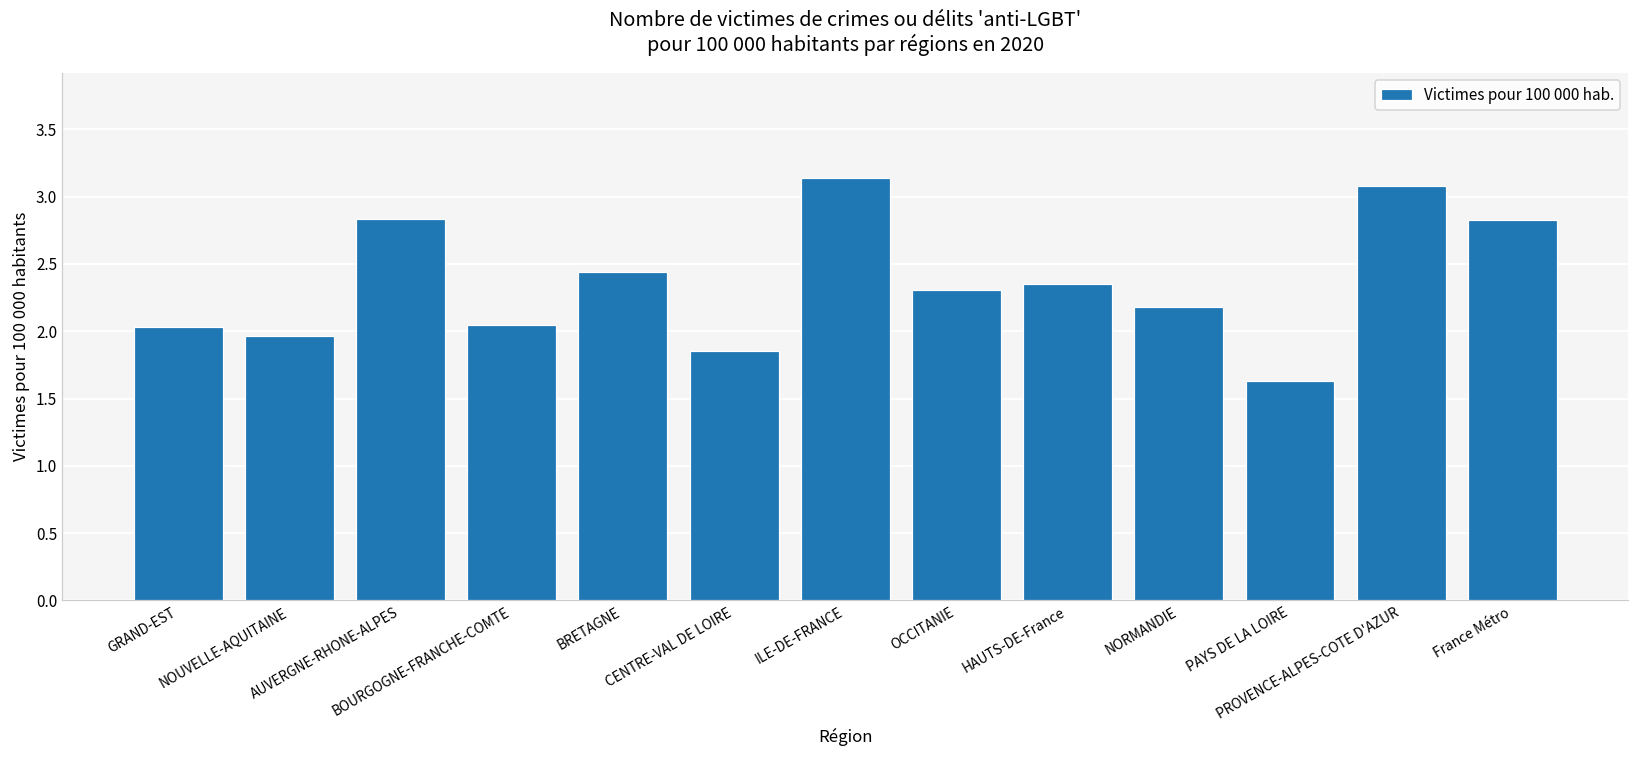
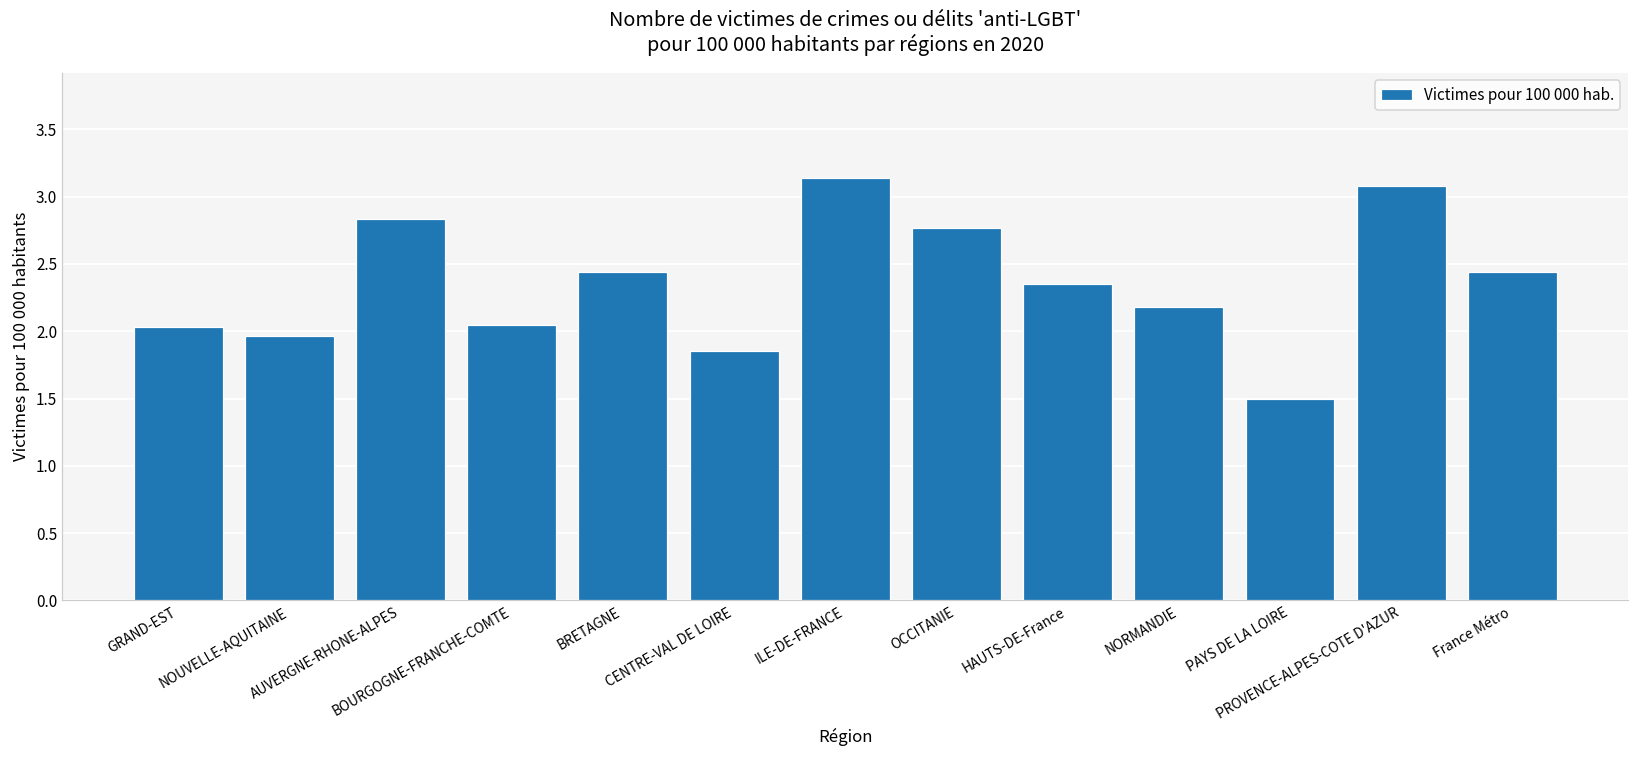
OCCITANIE: 2.31 -> 2.77
PAYS DE LA LOIRE: 1.63 -> 1.50
France Métro: 2.82 -> 2.44
